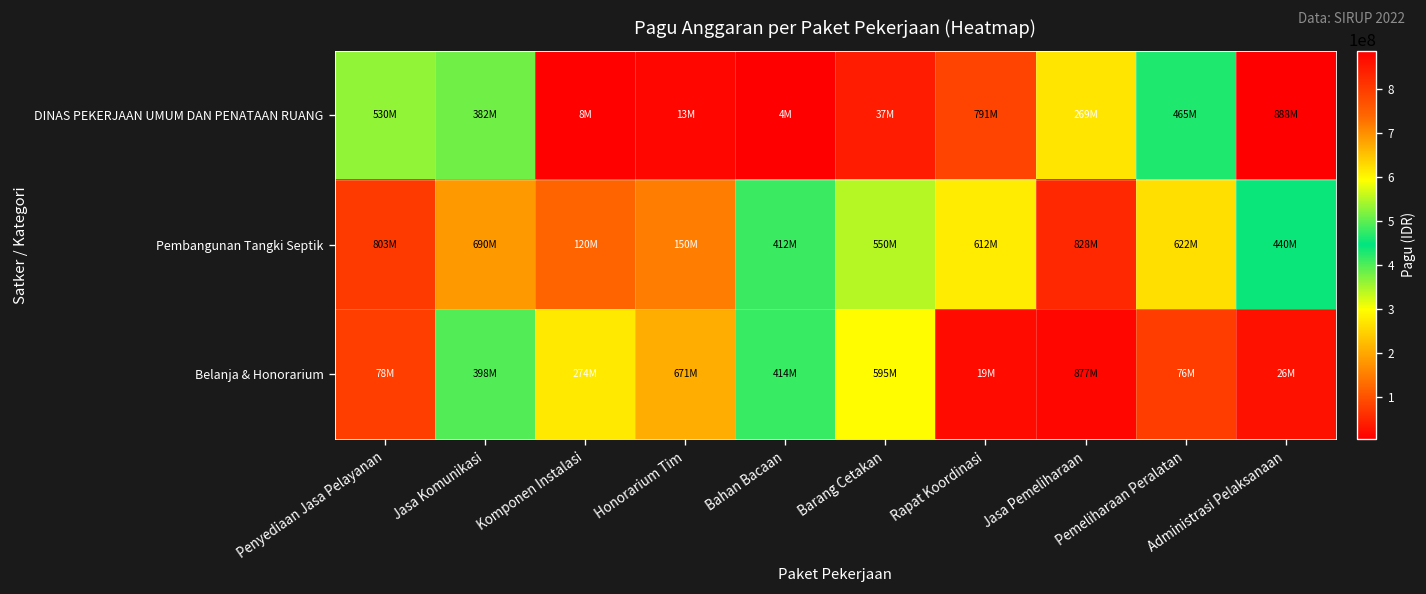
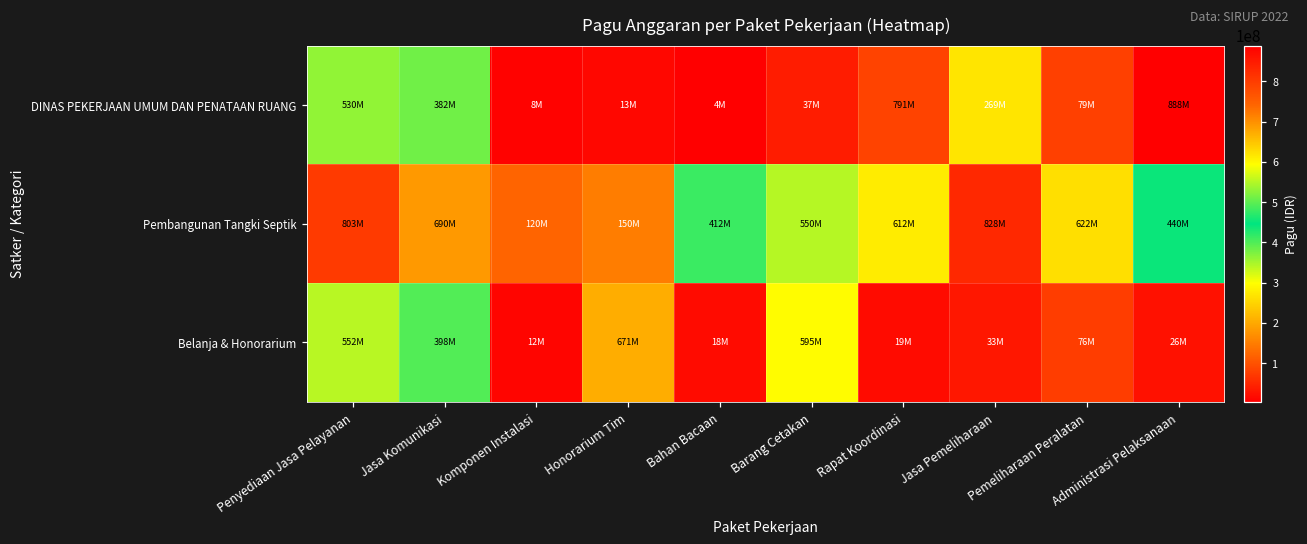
DINAS PEKERJAAN UMUM DAN PENATAAN RUANG, Pemeliharaan Peralatan: 465M -> 79M
Belanja & Honorarium, Penyediaan Jasa Pelayanan: 78M -> 552M
Belanja & Honorarium, Komponen Instalasi: 274M -> 12M
Belanja & Honorarium, Bahan Bacaan: 414M -> 18M
Belanja & Honorarium, Jasa Pemeliharaan: 877M -> 33M
